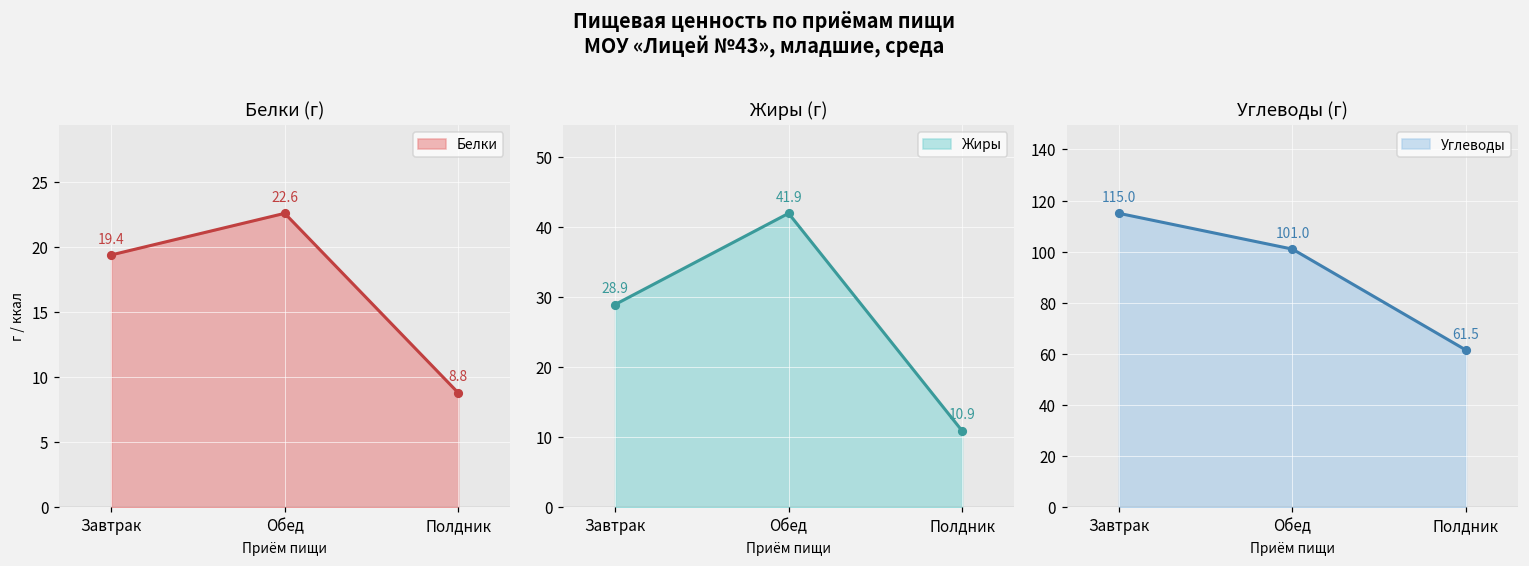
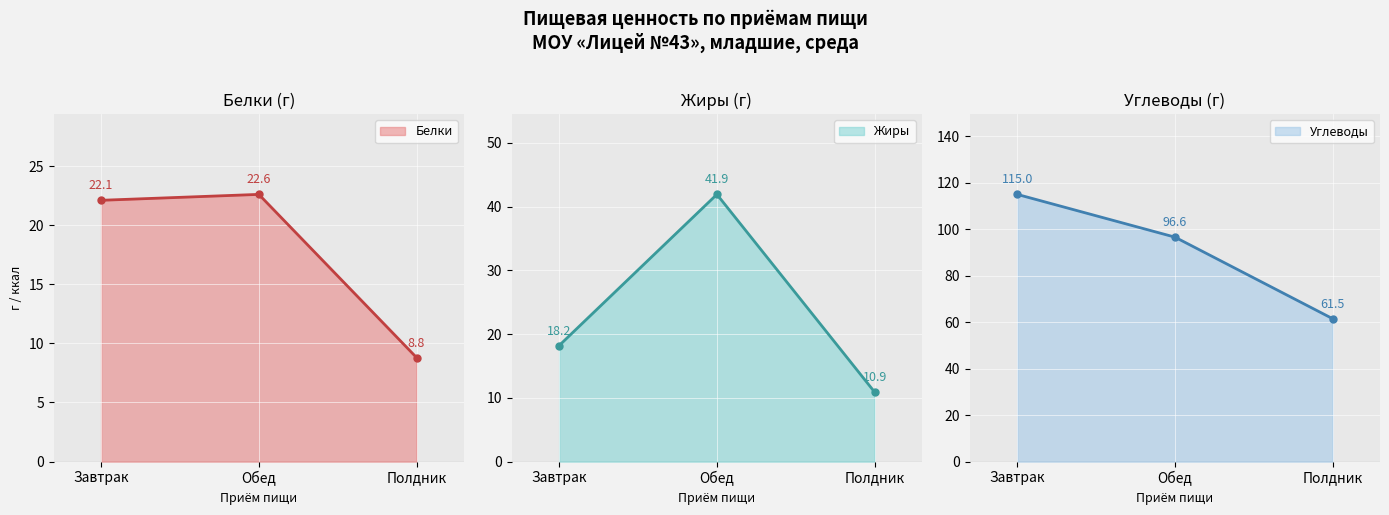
Белки (г), Завтрак: 19.4 -> 22.1
Жиры (г), Завтрак: 28.9 -> 18.2
Углеводы (г), Обед: 101.0 -> 96.6
